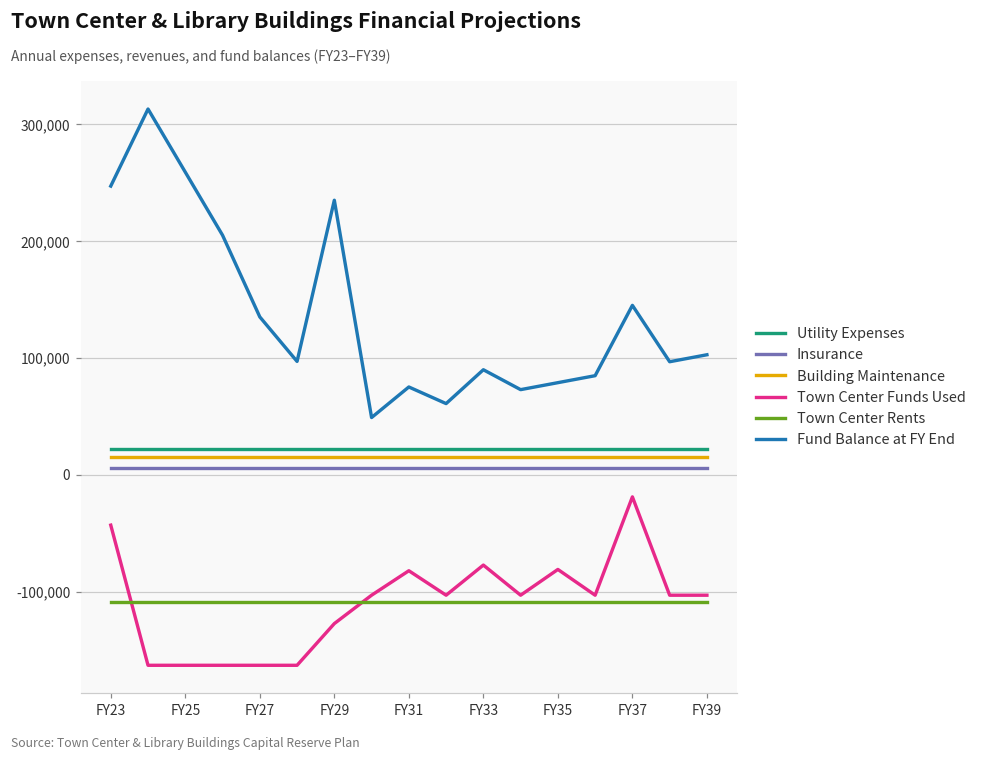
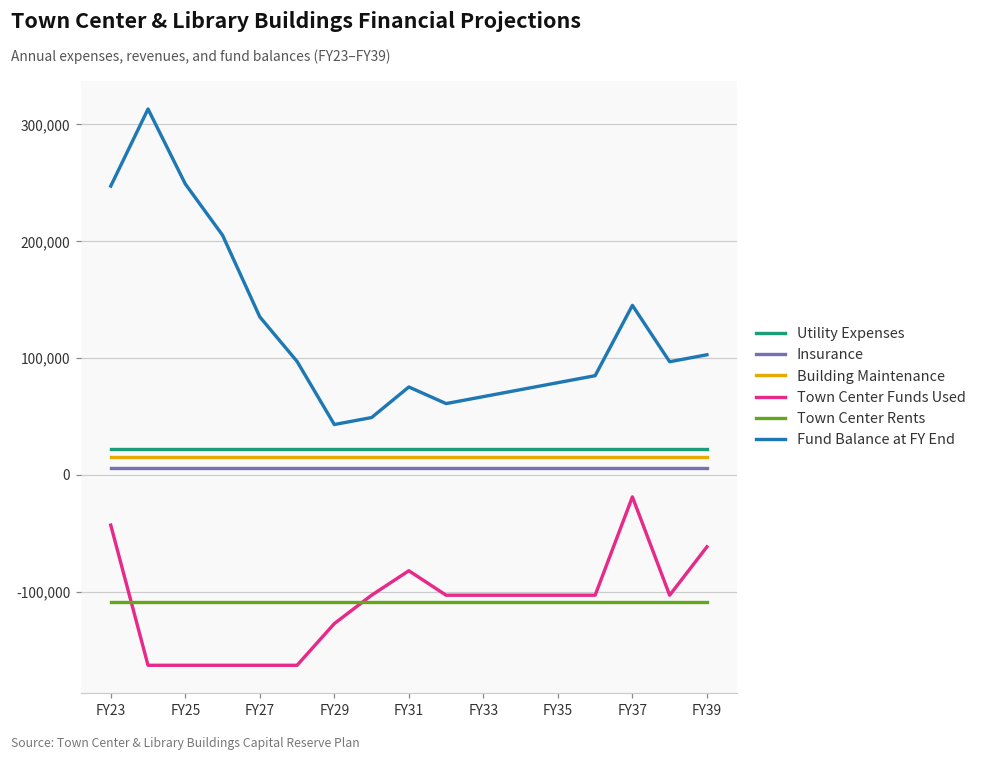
Fund Balance at FY End, FY25: 259,000 -> 249,000
Fund Balance at FY End, FY29: 235,000 -> 43,000
Town Center Funds Used, FY33: -77,000 -> -103,000
Fund Balance at FY End, FY33: 90,000 -> 67,000
Town Center Funds Used, FY35: -81,000 -> -103,000
Town Center Funds Used, FY39: -103,000 -> -62,000
